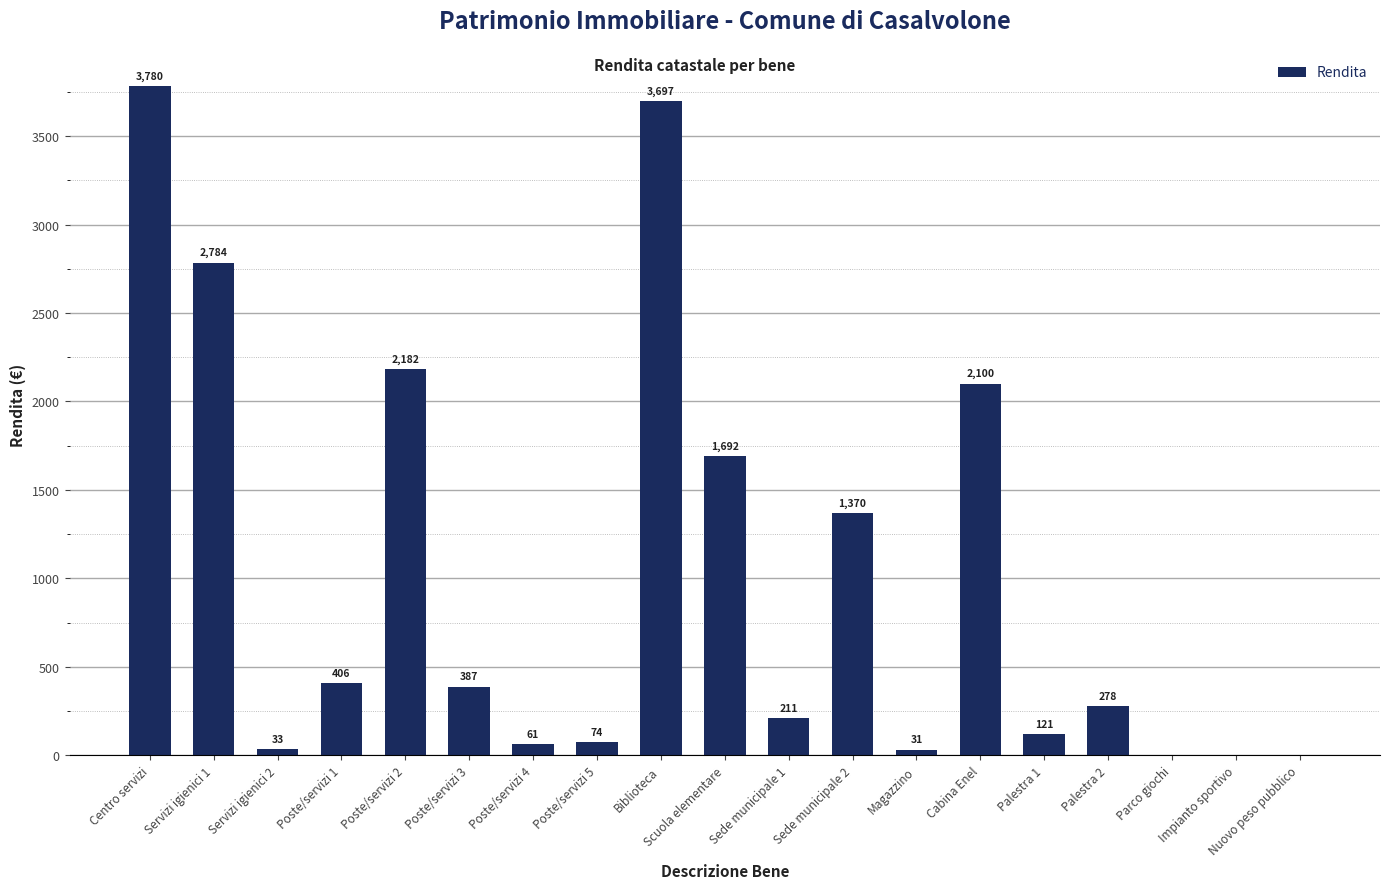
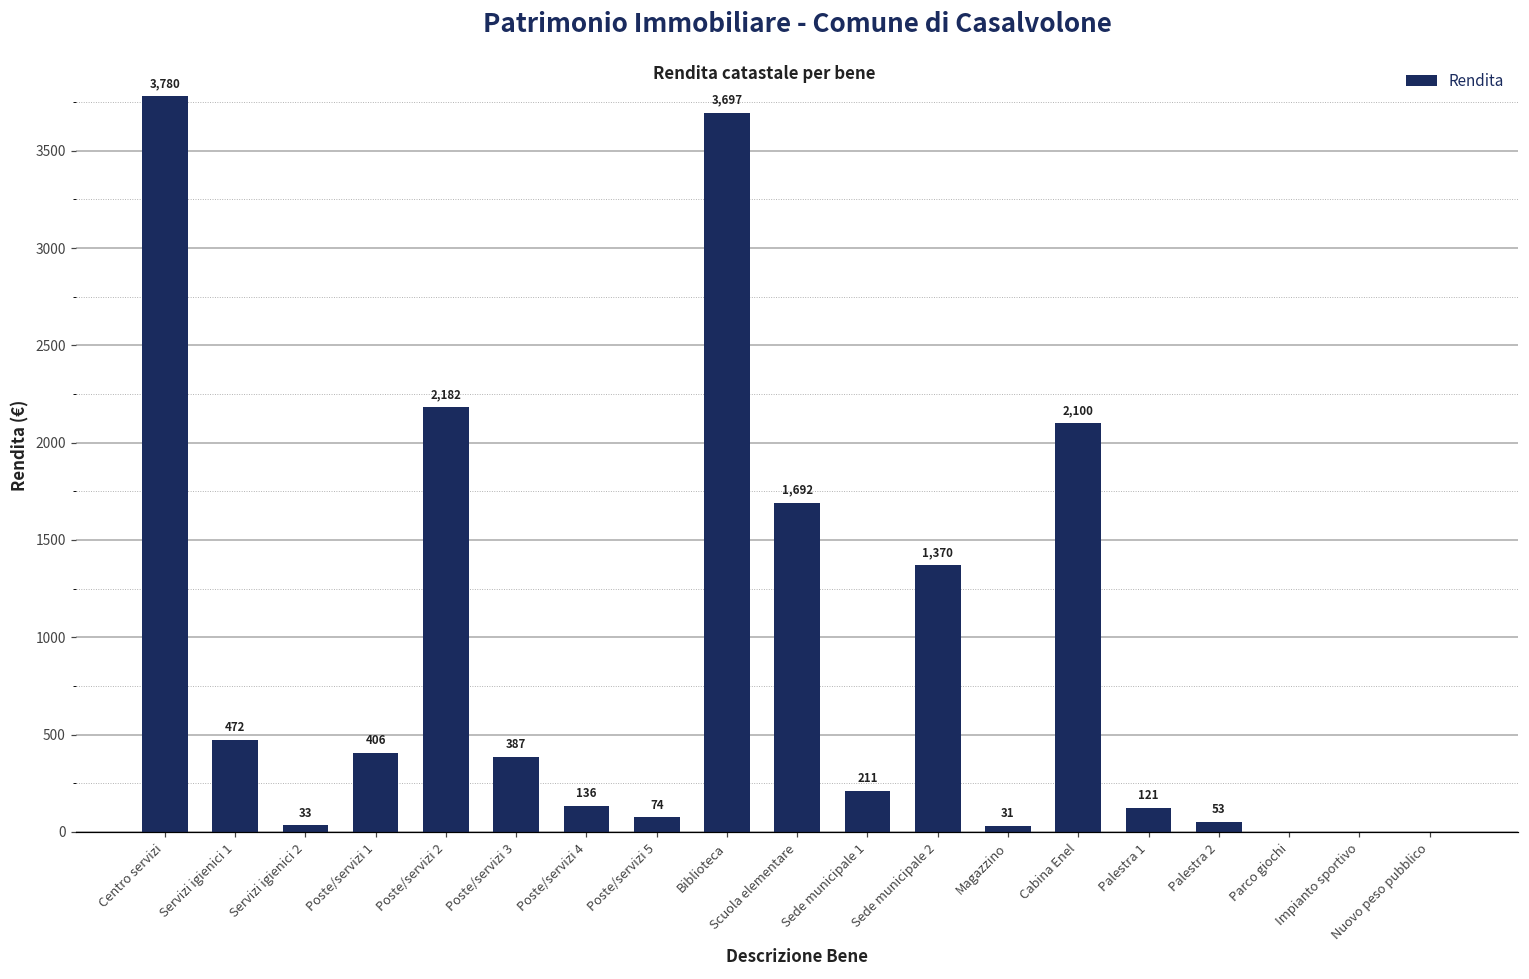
Servizi igienici 1: 2,784 -> 472
Poste/servizi 4: 61 -> 136
Palestra 2: 278 -> 53
